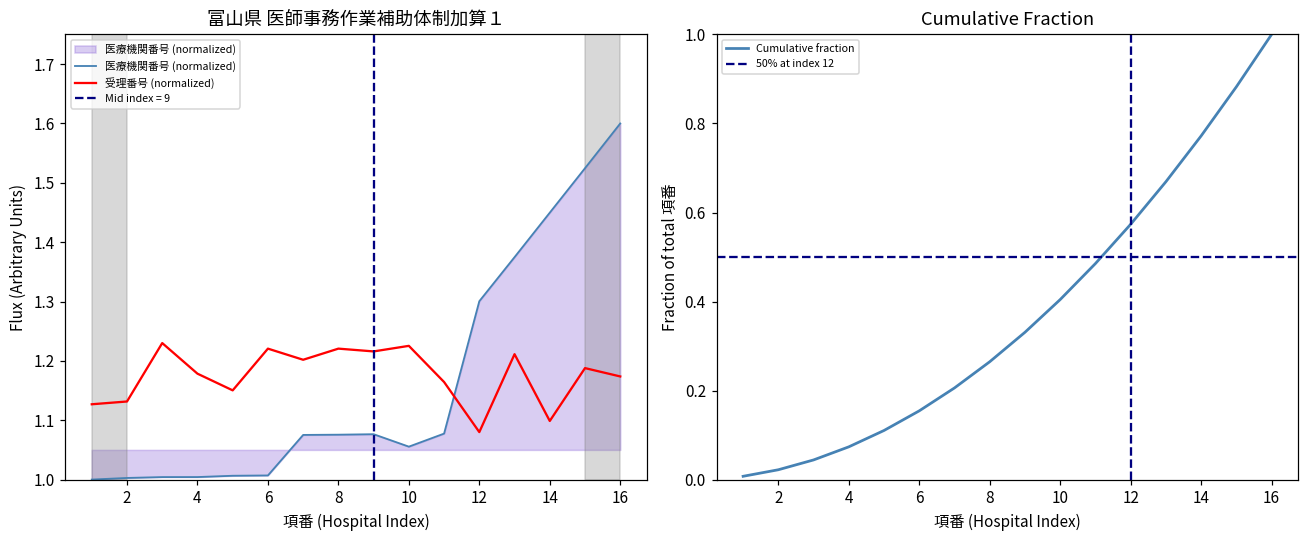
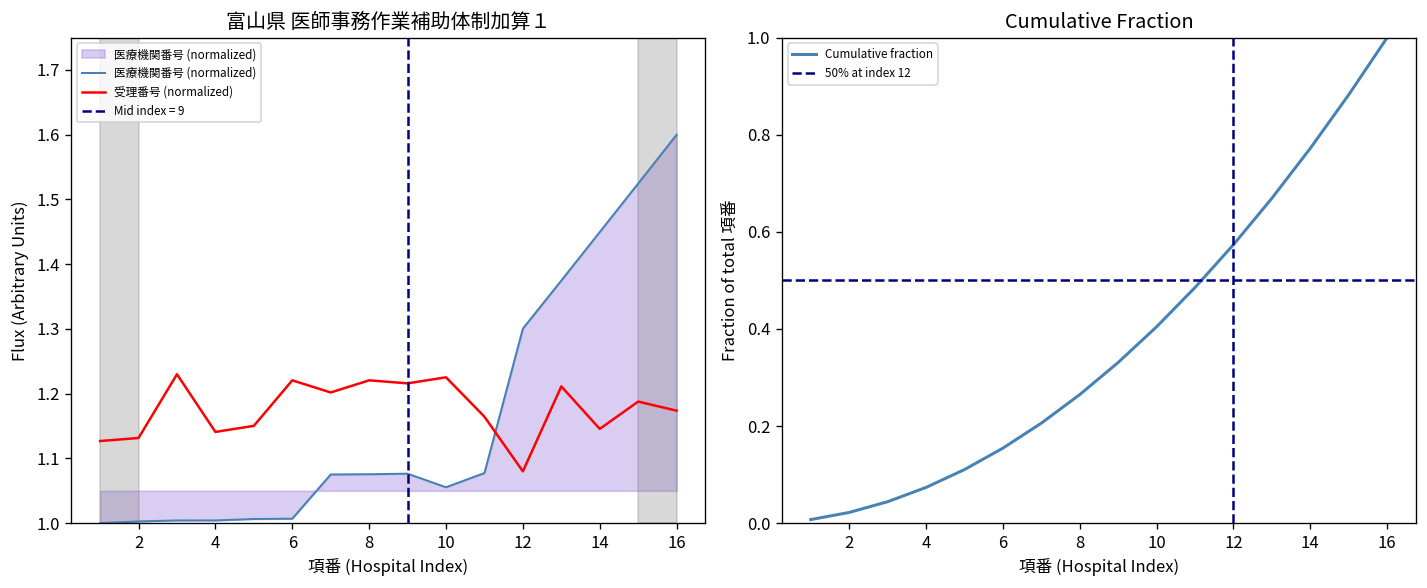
富山県 医師事務作業補助体制加算１, 受理番号 (normalized), 4: 1.18 -> 1.14
富山県 医師事務作業補助体制加算１, 受理番号 (normalized), 14: 1.10 -> 1.15
